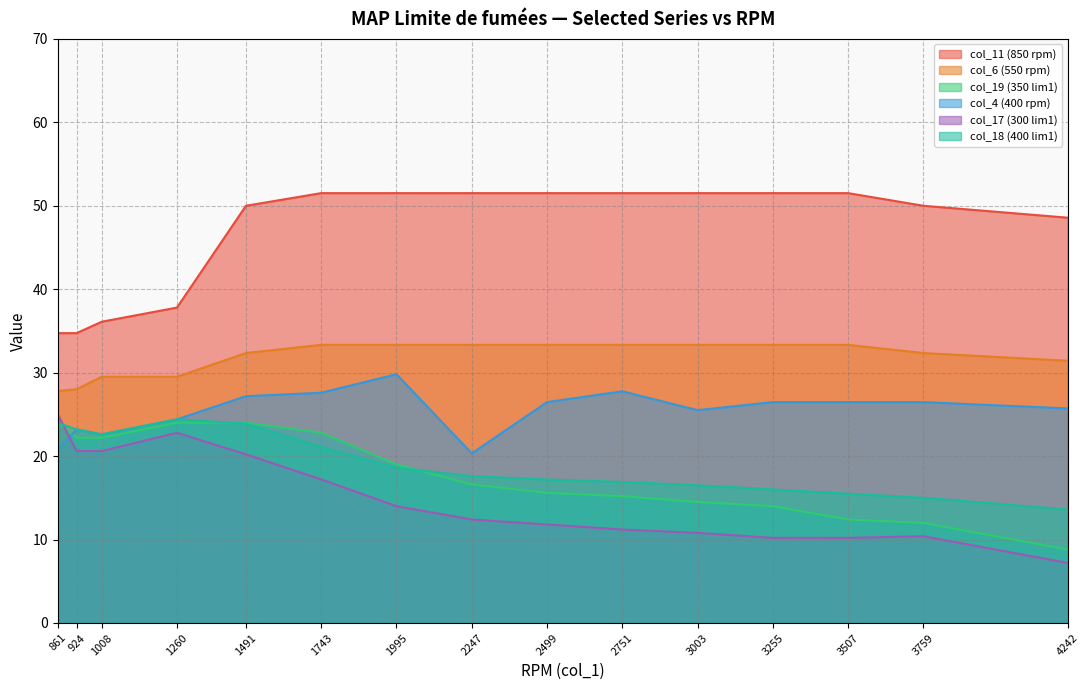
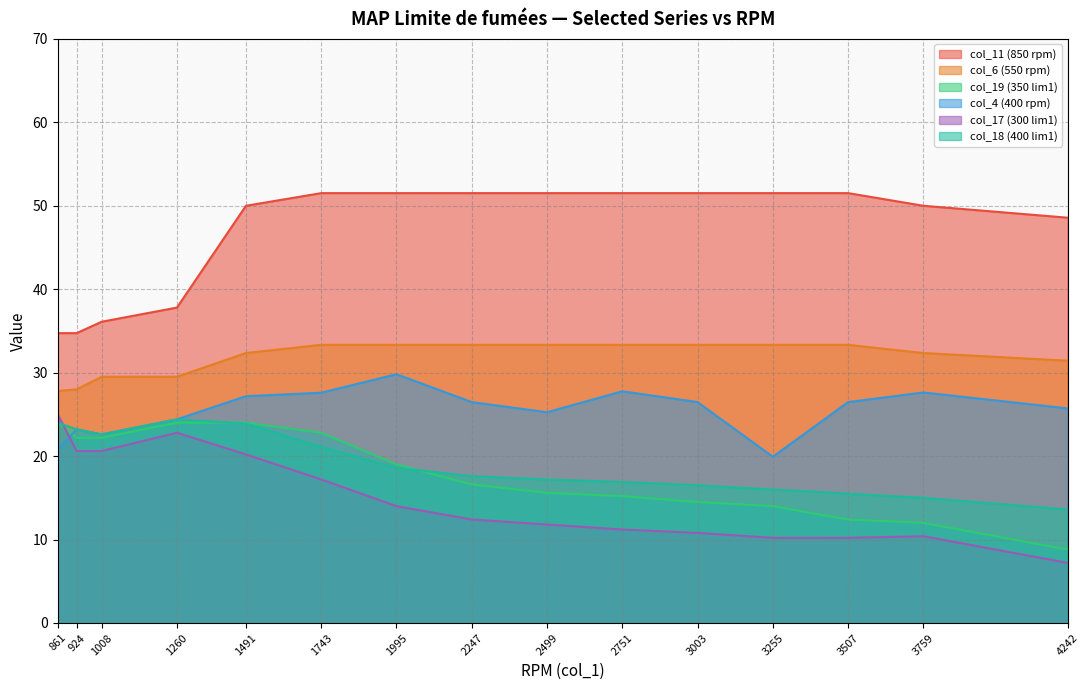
col_4 (400 rpm), 2247: 20 -> 26
col_4 (400 rpm), 2499: 26 -> 25
col_4 (400 rpm), 3003: 25.5 -> 26.5
col_4 (400 rpm), 3255: 26 -> 20
col_4 (400 rpm), 3759: 26 -> 28
